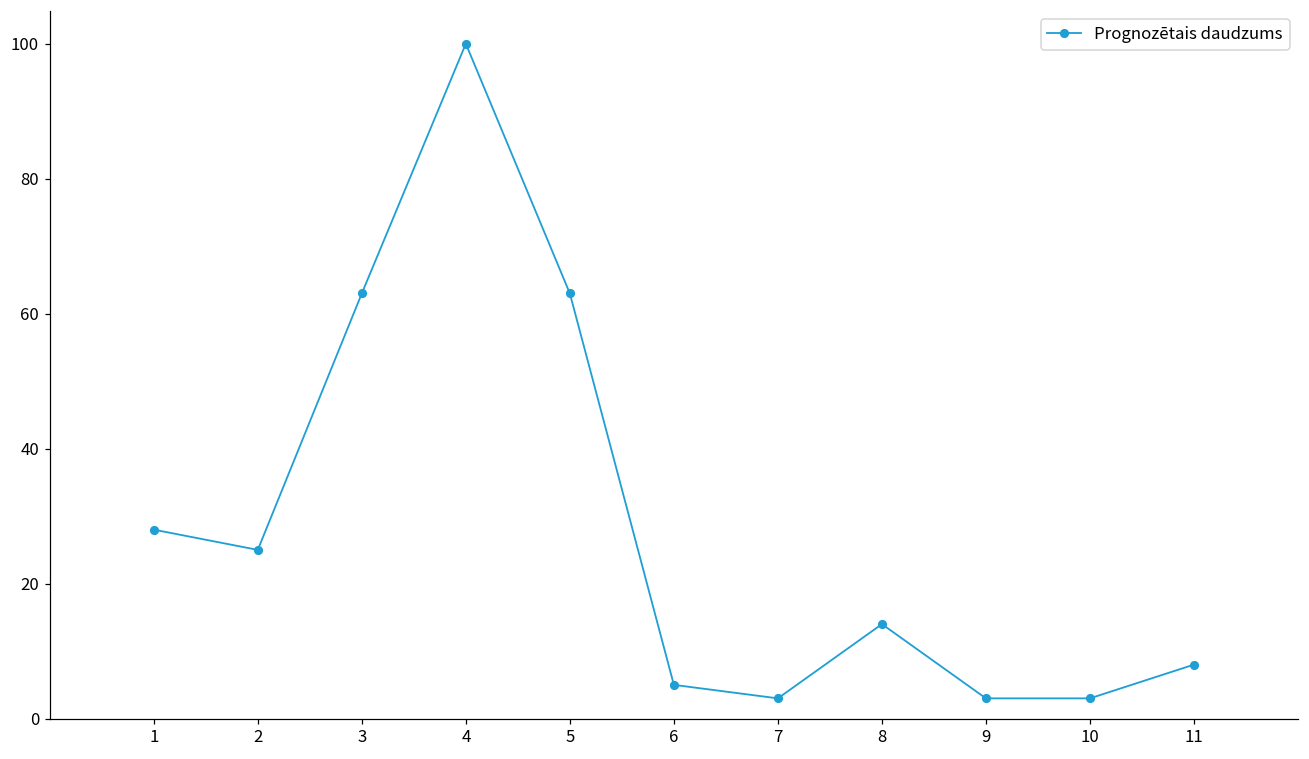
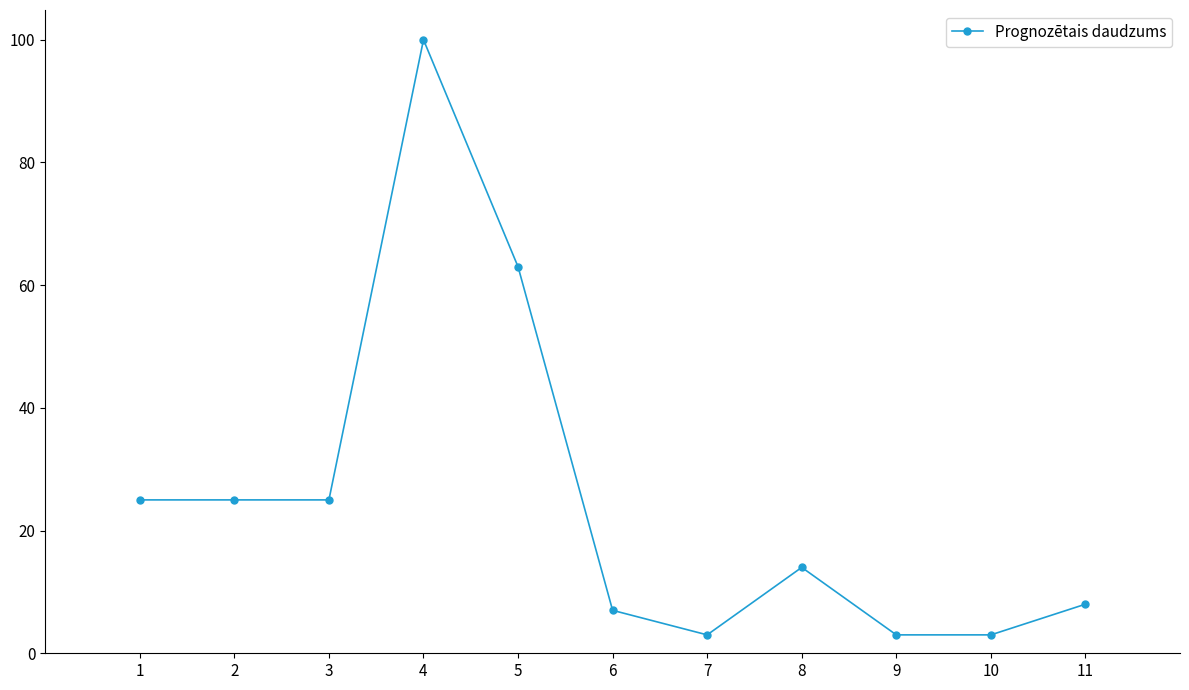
1: 28 -> 25
3: 63 -> 25
6: 5 -> 7
